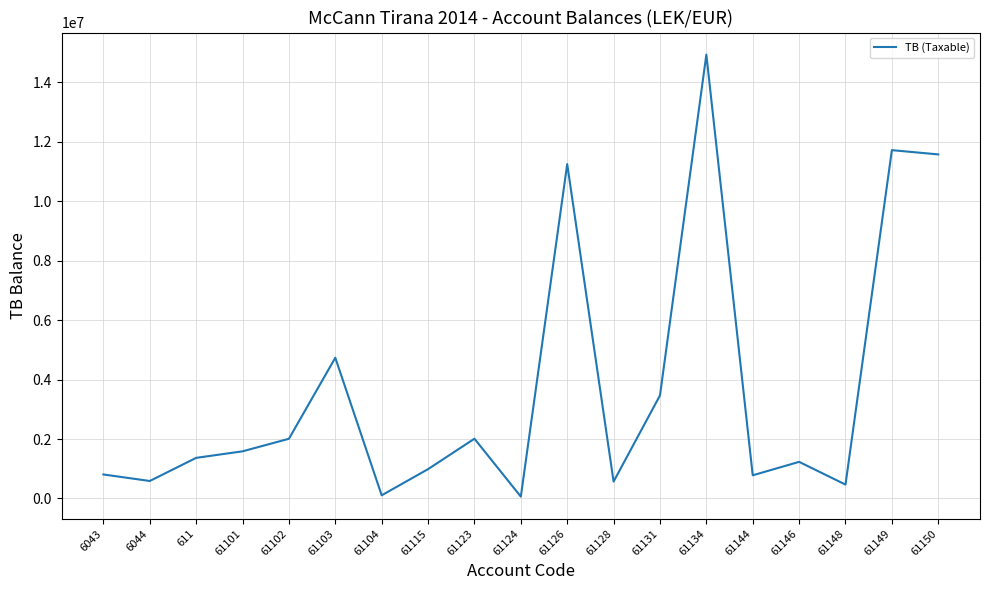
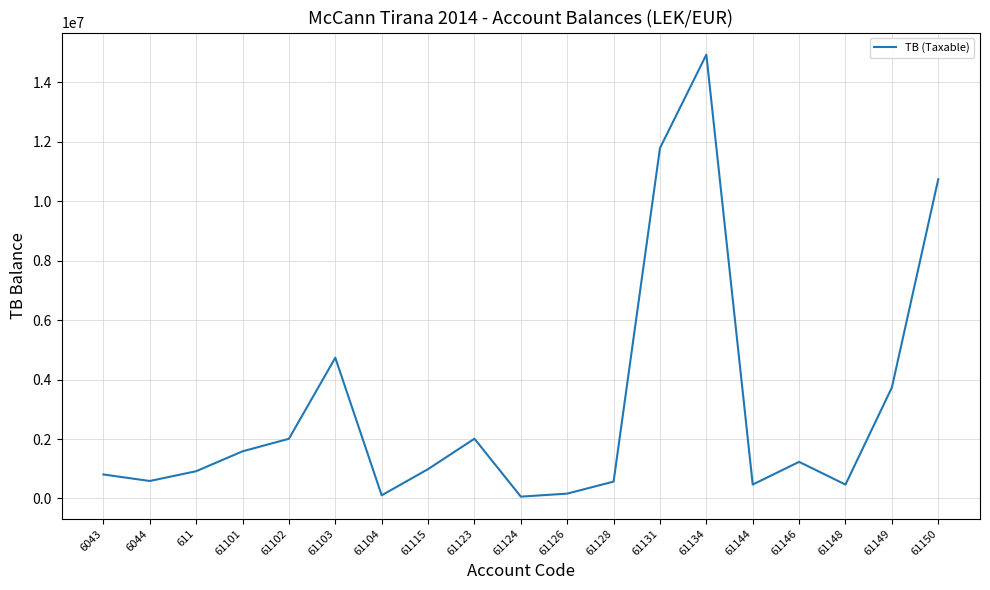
611: 1400000 -> 900000
61126: 11200000 -> 200000
61131: 3500000 -> 11800000
61144: 800000 -> 500000
61149: 11700000 -> 3700000
61150: 11600000 -> 10700000
